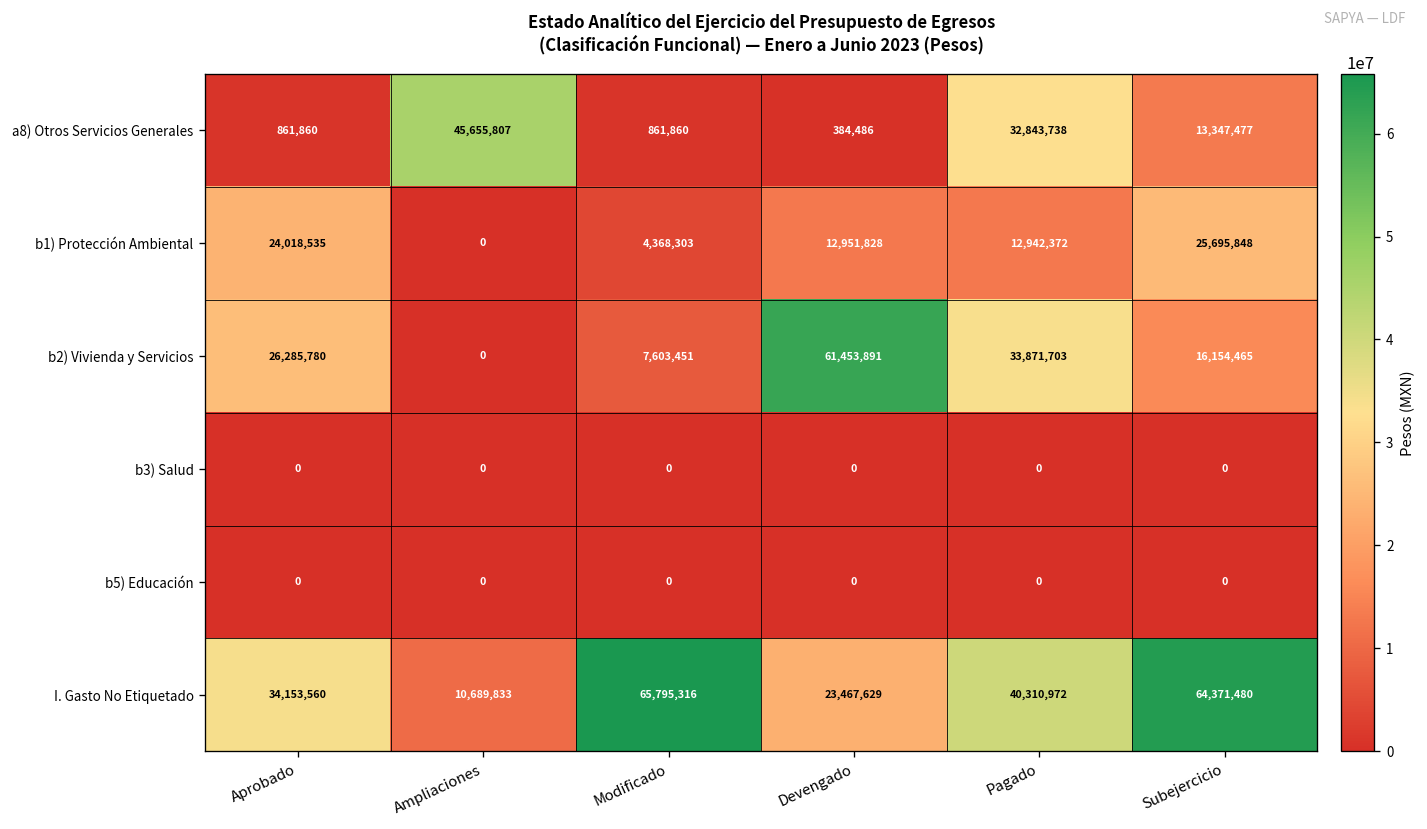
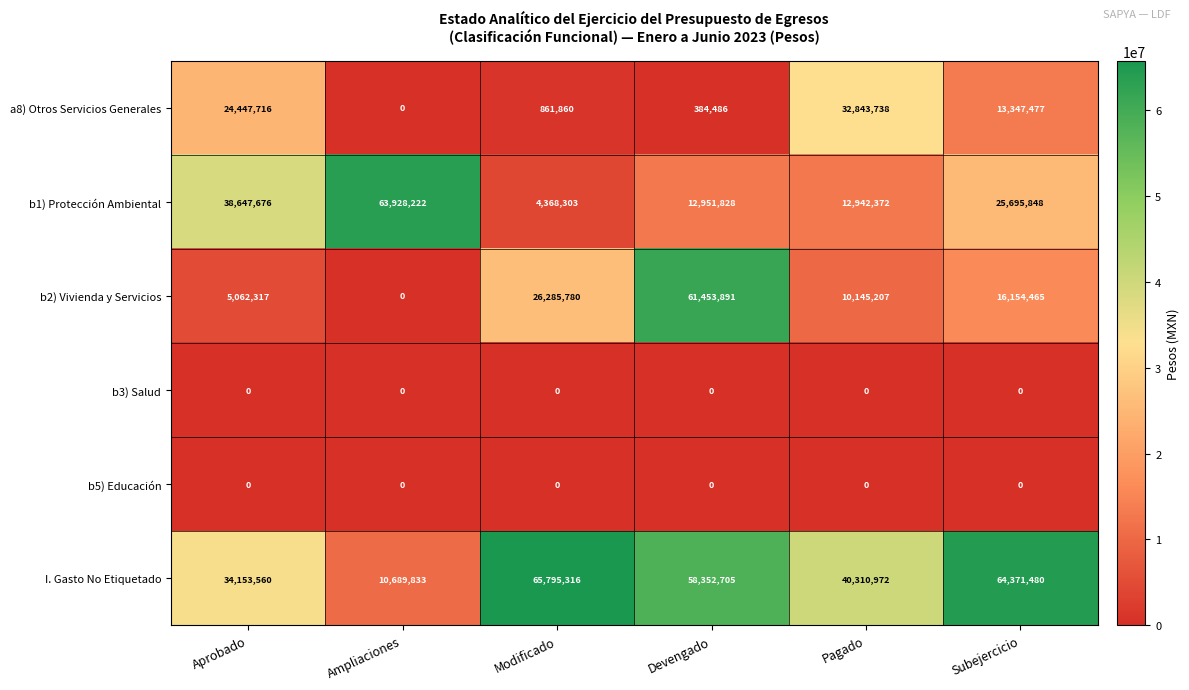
a8) Otros Servicios Generales, Aprobado: 861,860 -> 24,447,716
a8) Otros Servicios Generales, Ampliaciones: 45,655,807 -> 0
b1) Protección Ambiental, Aprobado: 24,018,535 -> 38,647,676
b1) Protección Ambiental, Ampliaciones: 0 -> 63,928,222
b2) Vivienda y Servicios, Aprobado: 26,285,780 -> 5,062,317
b2) Vivienda y Servicios, Modificado: 7,603,451 -> 26,285,780
b2) Vivienda y Servicios, Pagado: 33,871,703 -> 10,145,207
I. Gasto No Etiquetado, Devengado: 23,467,629 -> 58,352,705
